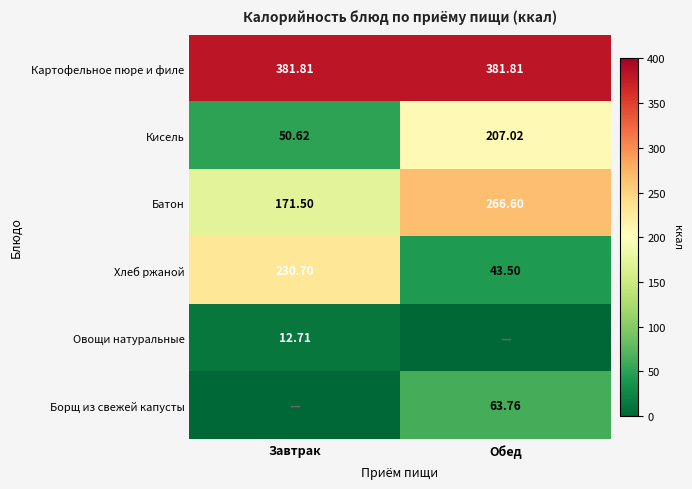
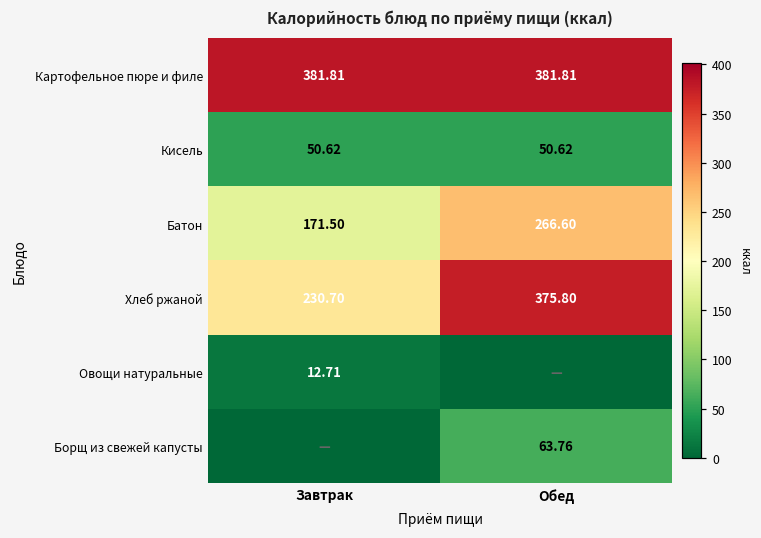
Кисель, Обед: 207.02 -> 50.62
Хлеб ржаной, Обед: 43.50 -> 375.80
